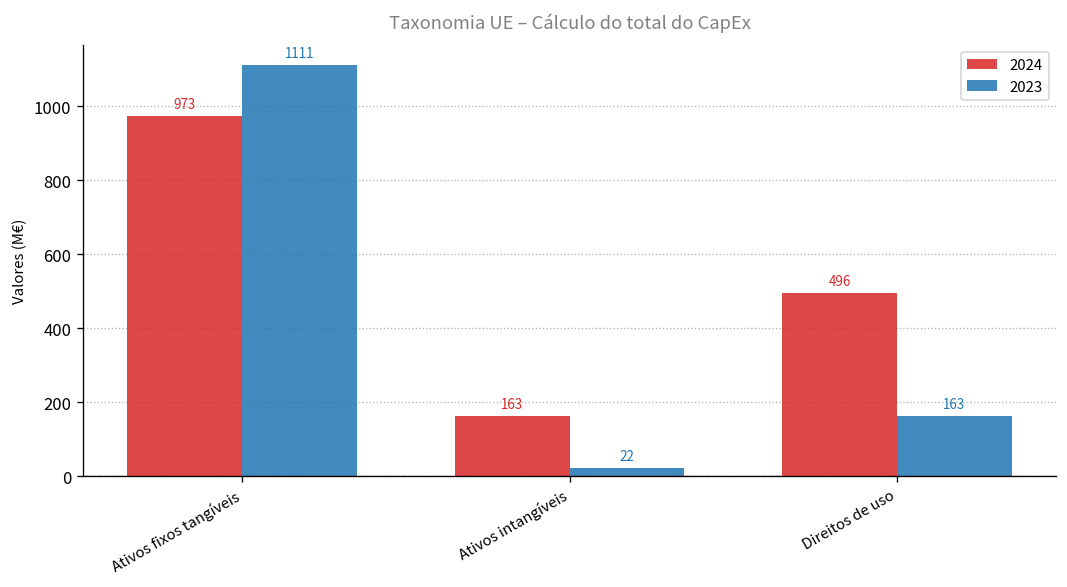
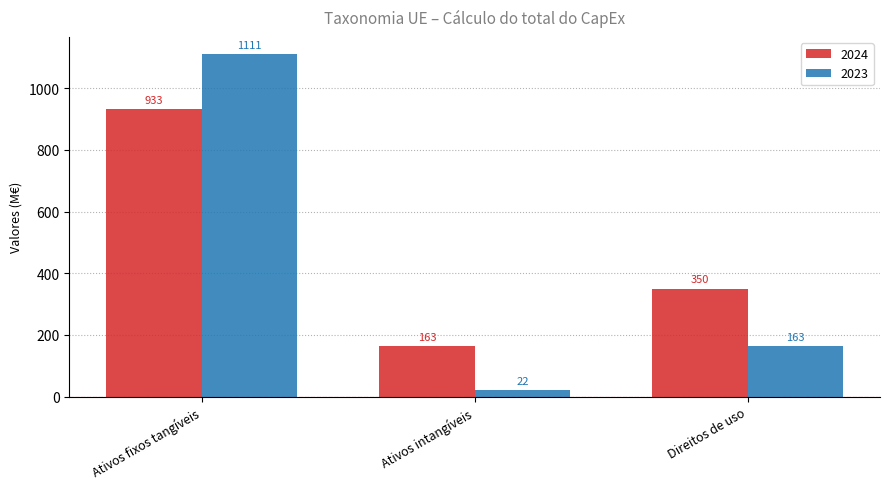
2024, Ativos fixos tangíveis: 973 -> 933
2024, Direitos de uso: 496 -> 350
